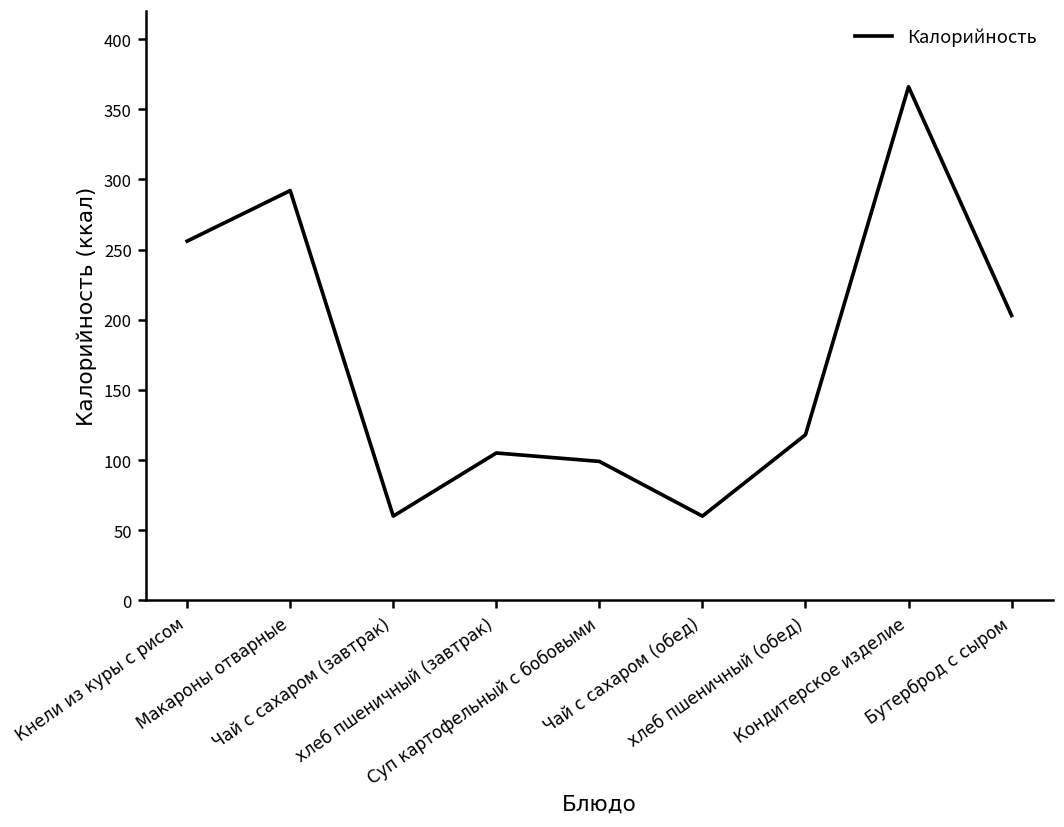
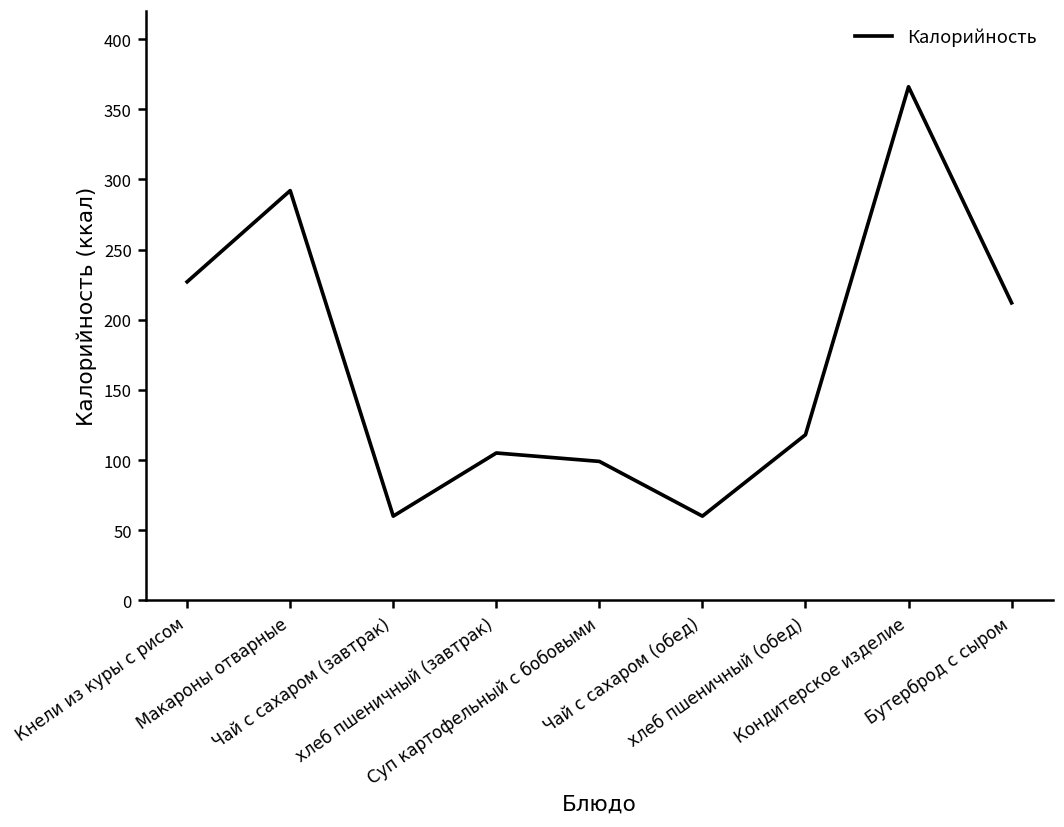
Кнели из куры с рисом: 256 -> 227
Бутерброд с сыром: 203 -> 212
